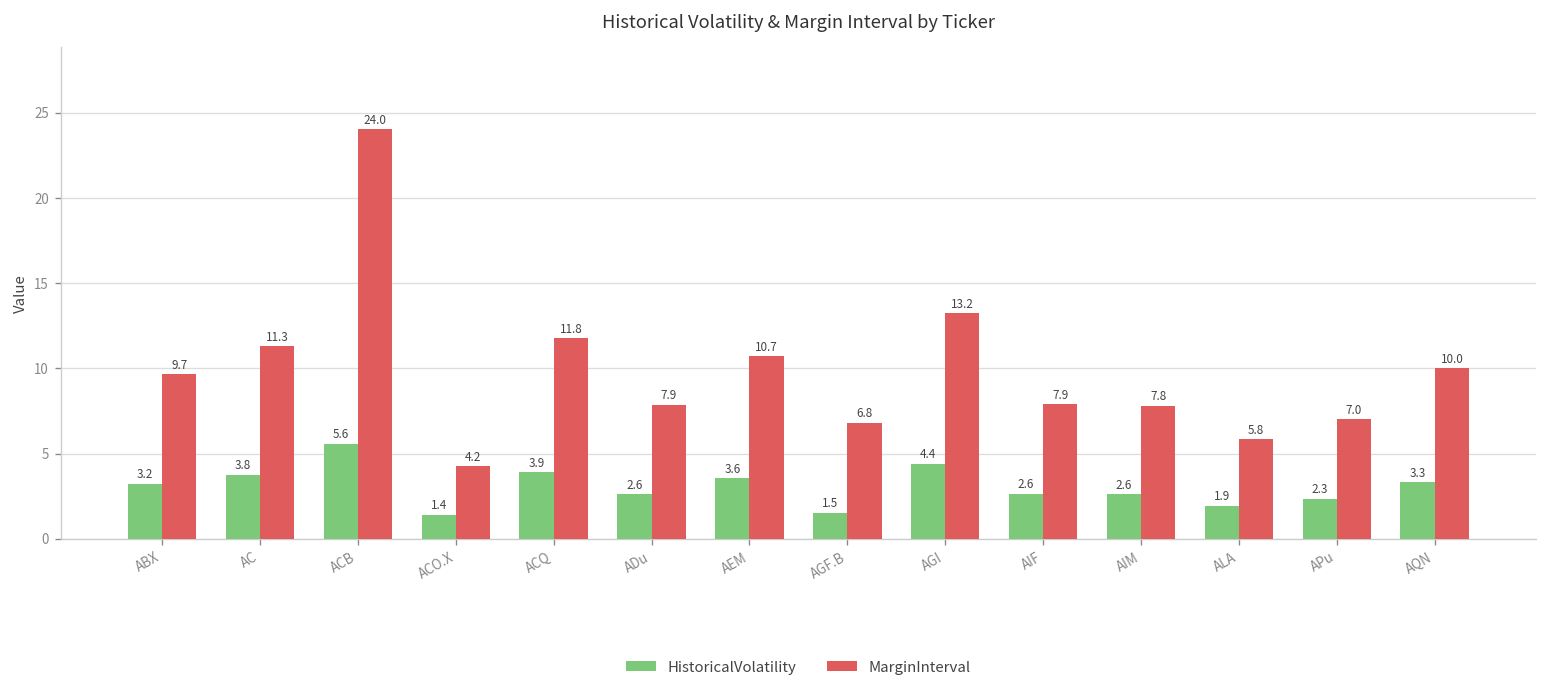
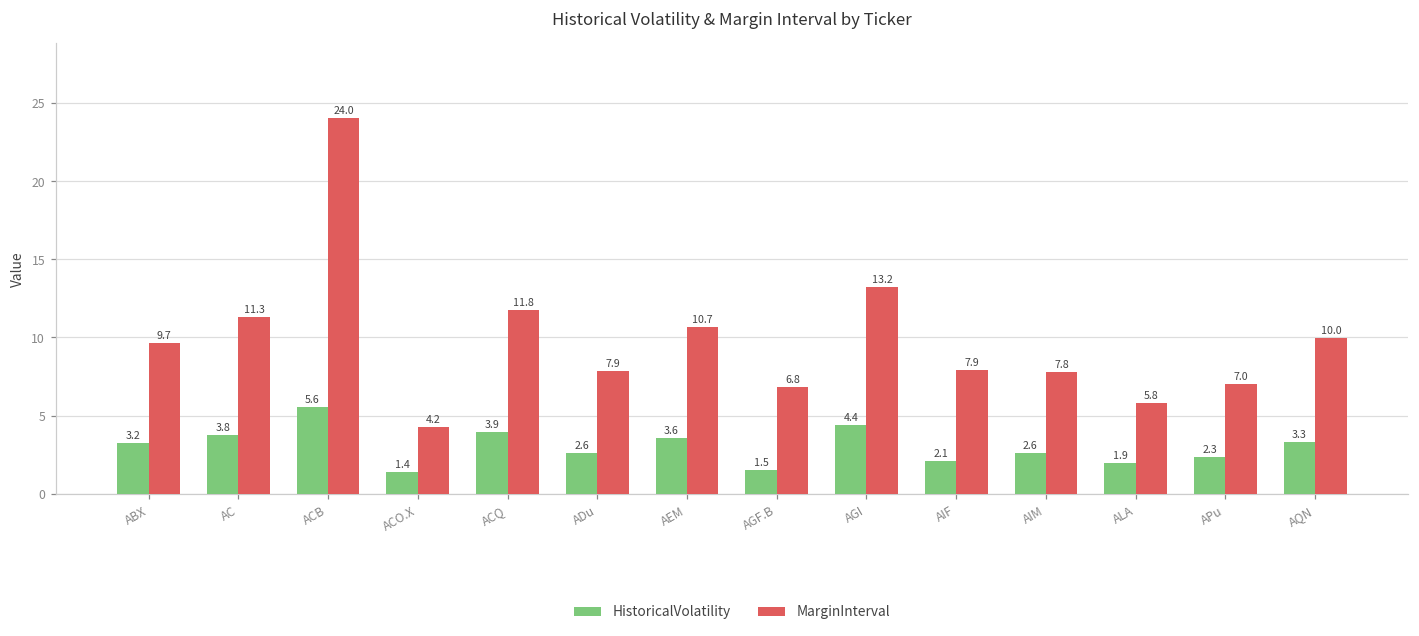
HistoricalVolatility, AIF: 2.6 -> 2.1
